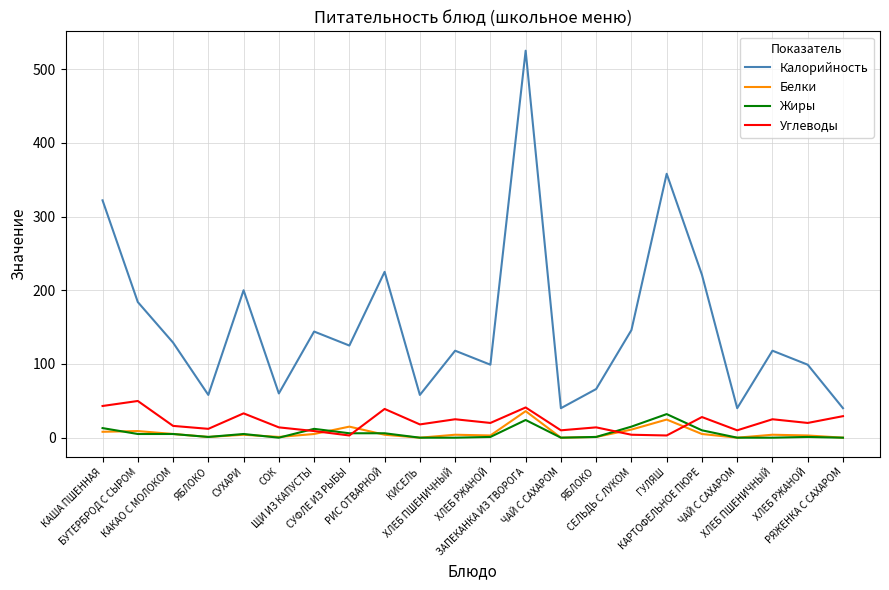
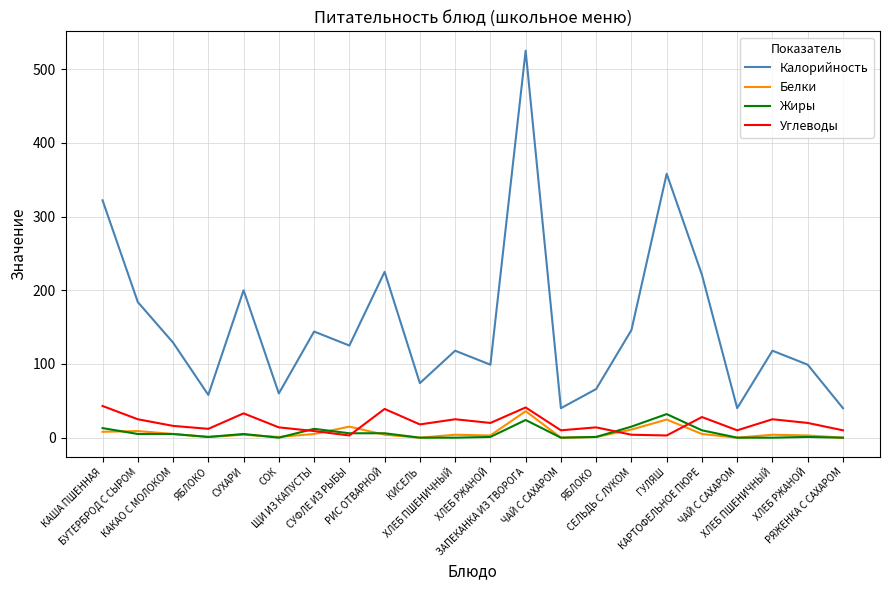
Углеводы, БУТЕРБРОД С СЫРОМ: 50 -> 30
Калорийность, КИСЕЛЬ: 60 -> 70
Углеводы, РЯЖЕНКА С САХАРОМ: 30 -> 10
